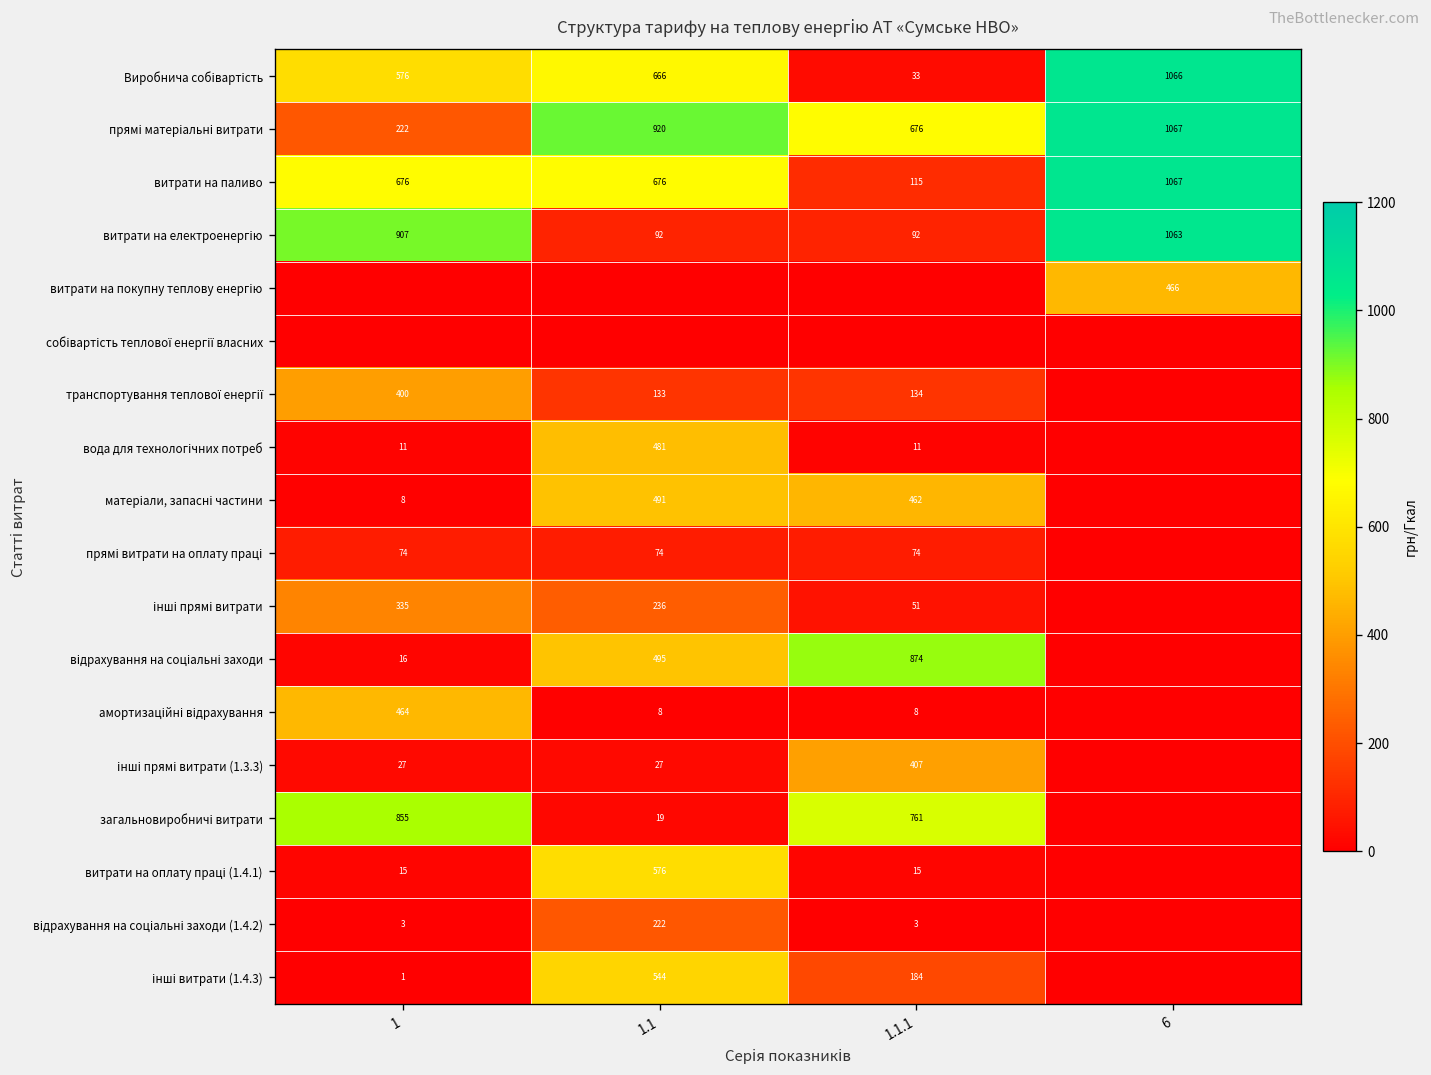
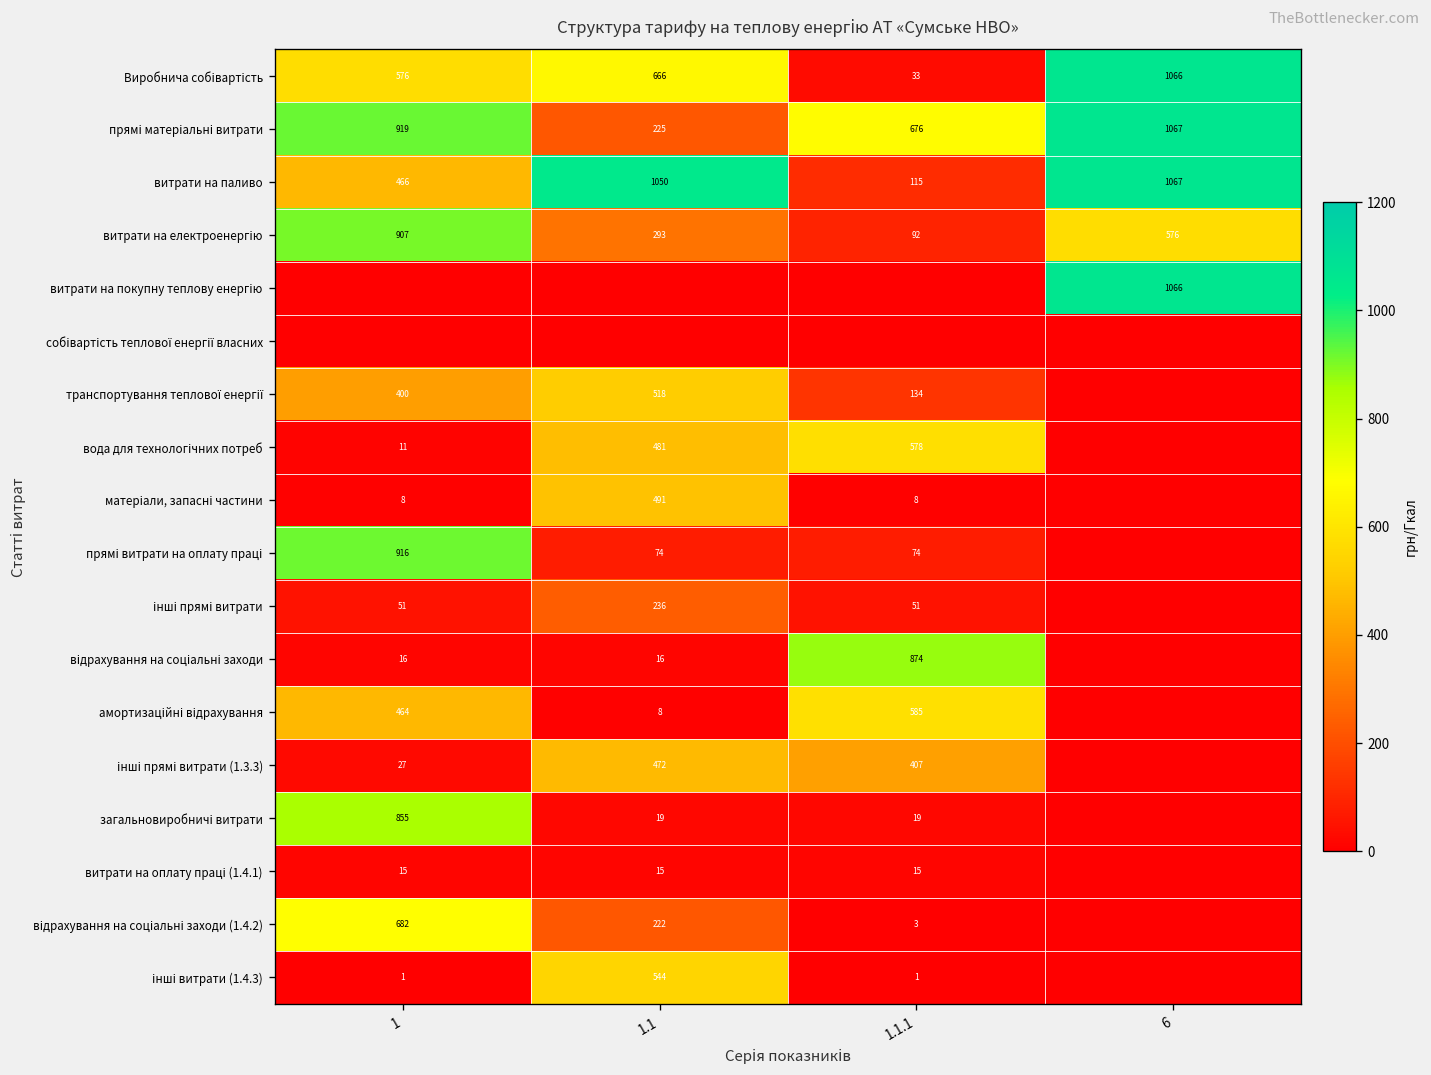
прямі матеріальні витрати, 1: 222 -> 919
прямі матеріальні витрати, 1.1: 920 -> 225
витрати на паливо, 1: 676 -> 466
витрати на паливо, 1.1: 676 -> 1050
витрати на електроенергію, 1.1: 92 -> 293
витрати на електроенергію, 6: 1063 -> 576
витрати на покупну теплову енергію, 6: 466 -> 1066
транспортування теплової енергії, 1.1: 133 -> 518
вода для технологічних потреб, 1.1.1: 11 -> 578
матеріали, запасні частини, 1.1.1: 462 -> 8
прямі витрати на оплату праці, 1: 74 -> 916
інші прямі витрати, 1: 335 -> 51
відрахування на соціальні заходи, 1.1: 495 -> 16
амортизаційні відрахування, 1.1.1: 8 -> 585
інші прямі витрати (1.3.3), 1.1: 27 -> 472
загальновиробничі витрати, 1.1.1: 761 -> 19
витрати на оплату праці (1.4.1), 1.1: 576 -> 15
відрахування на соціальні заходи (1.4.2), 1: 3 -> 682
інші витрати (1.4.3), 1.1.1: 184 -> 1
